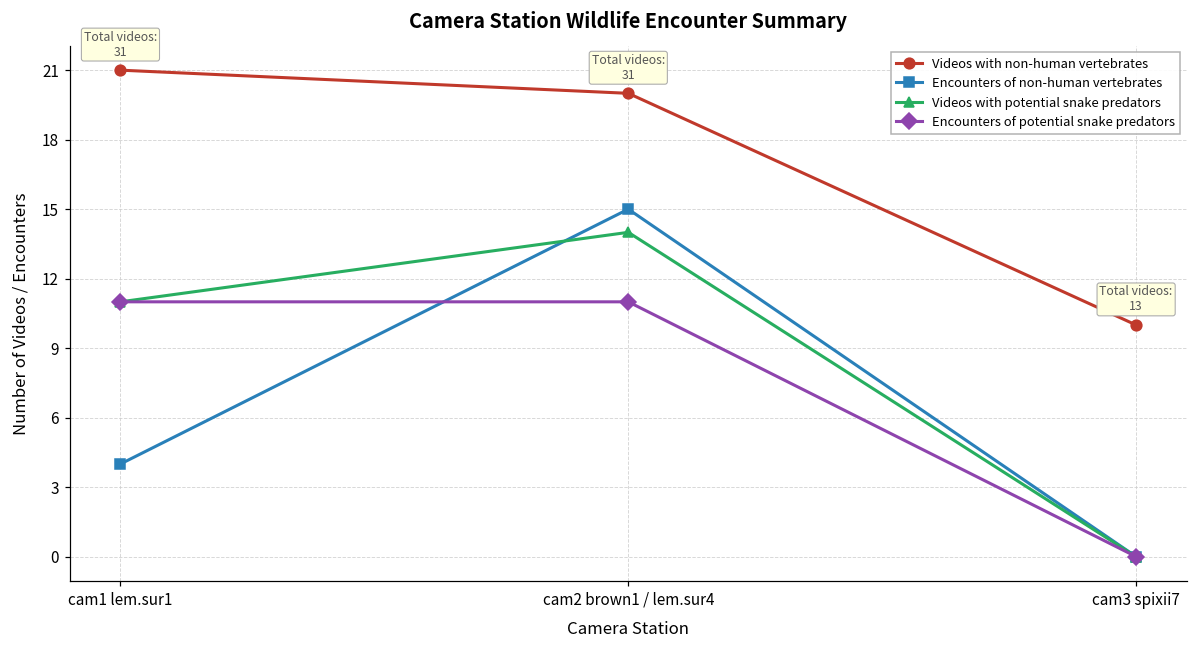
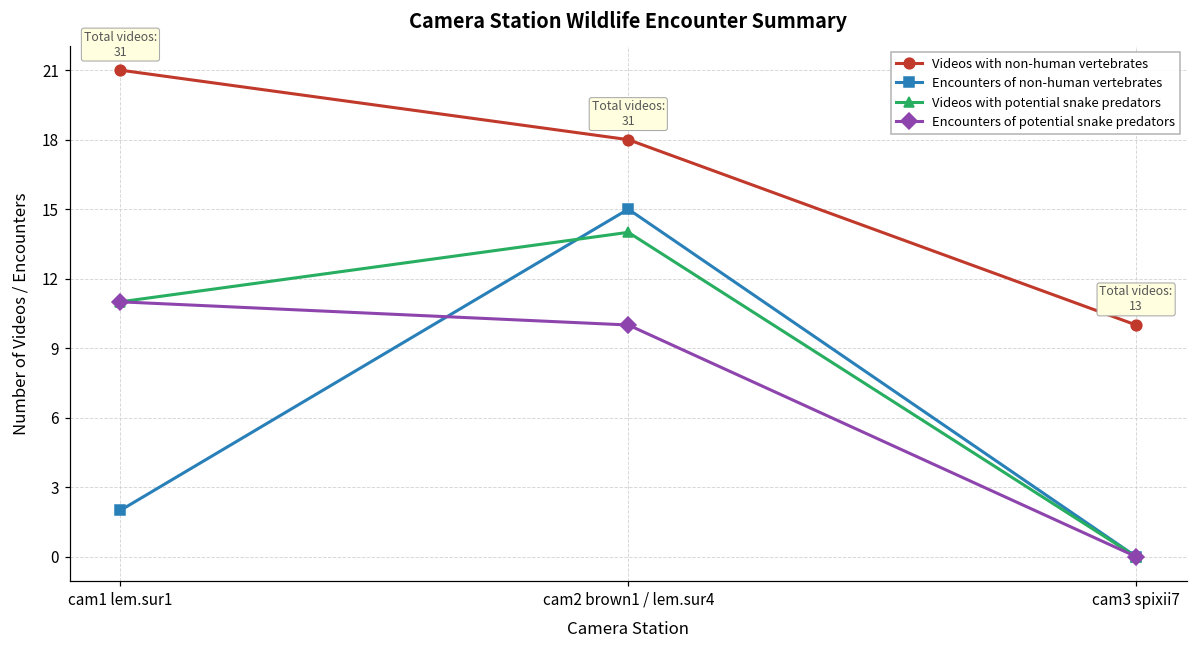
Encounters of non-human vertebrates, cam1 lem.sur1: 4 -> 2
Videos with non-human vertebrates, cam2 brown1 / lem.sur4: 20 -> 18
Encounters of potential snake predators, cam2 brown1 / lem.sur4: 11 -> 10
